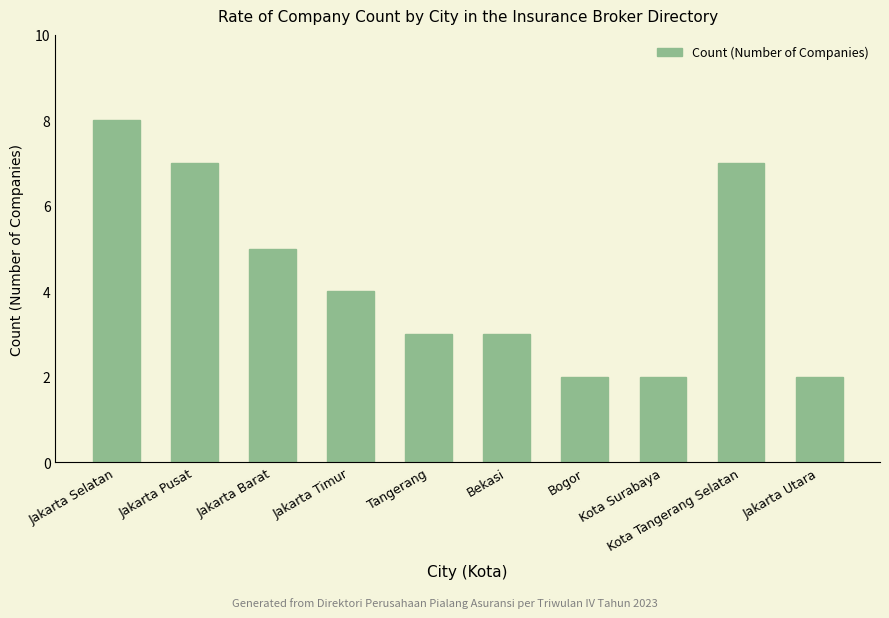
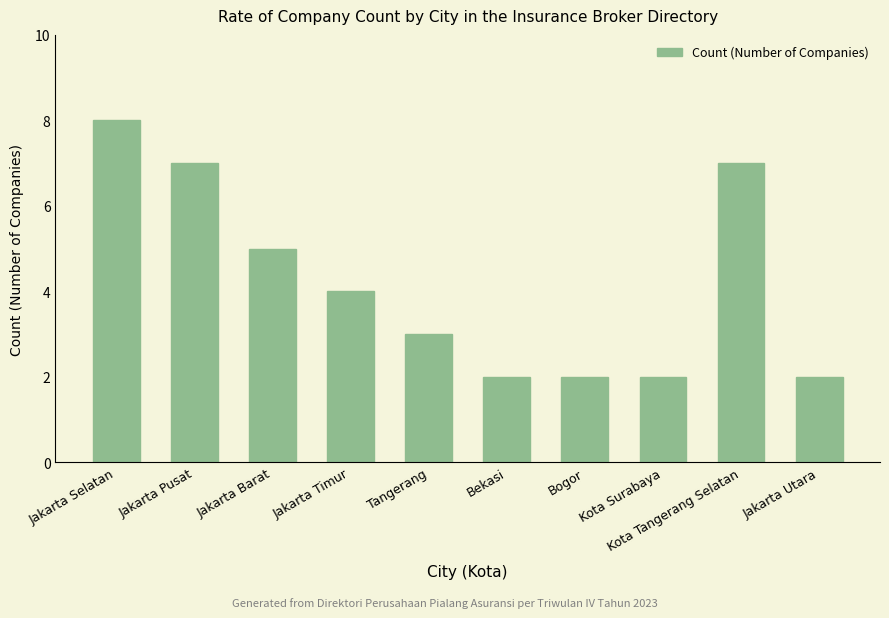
Bekasi: 3 -> 2
